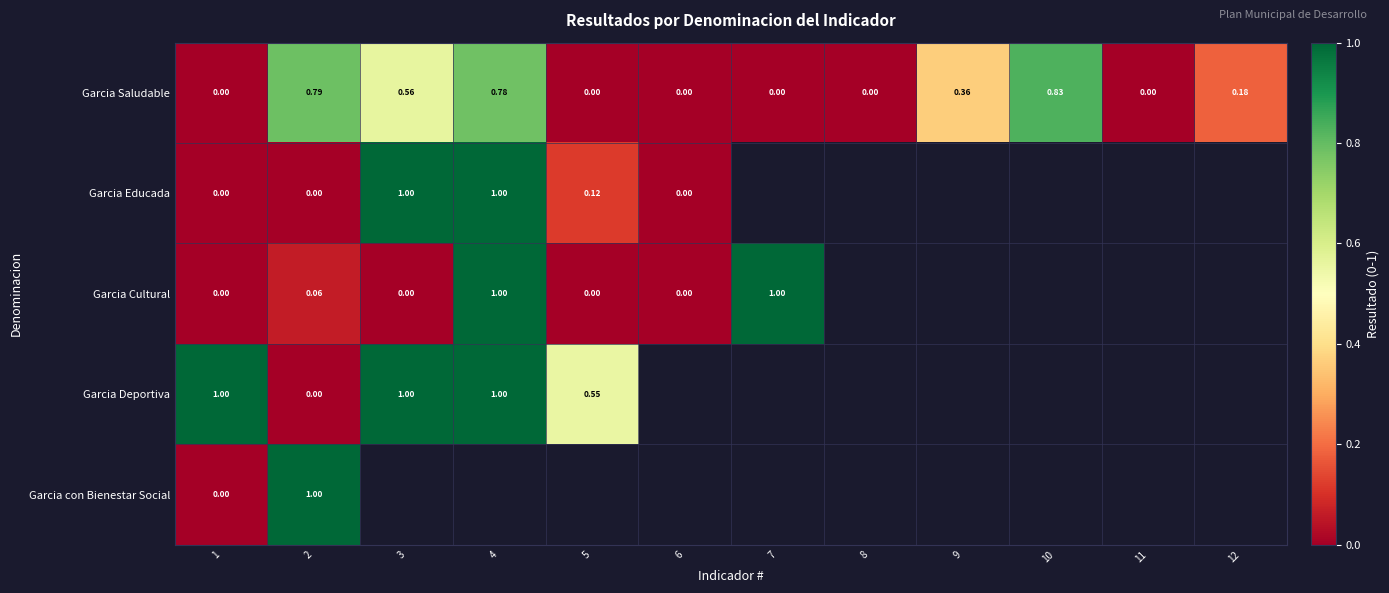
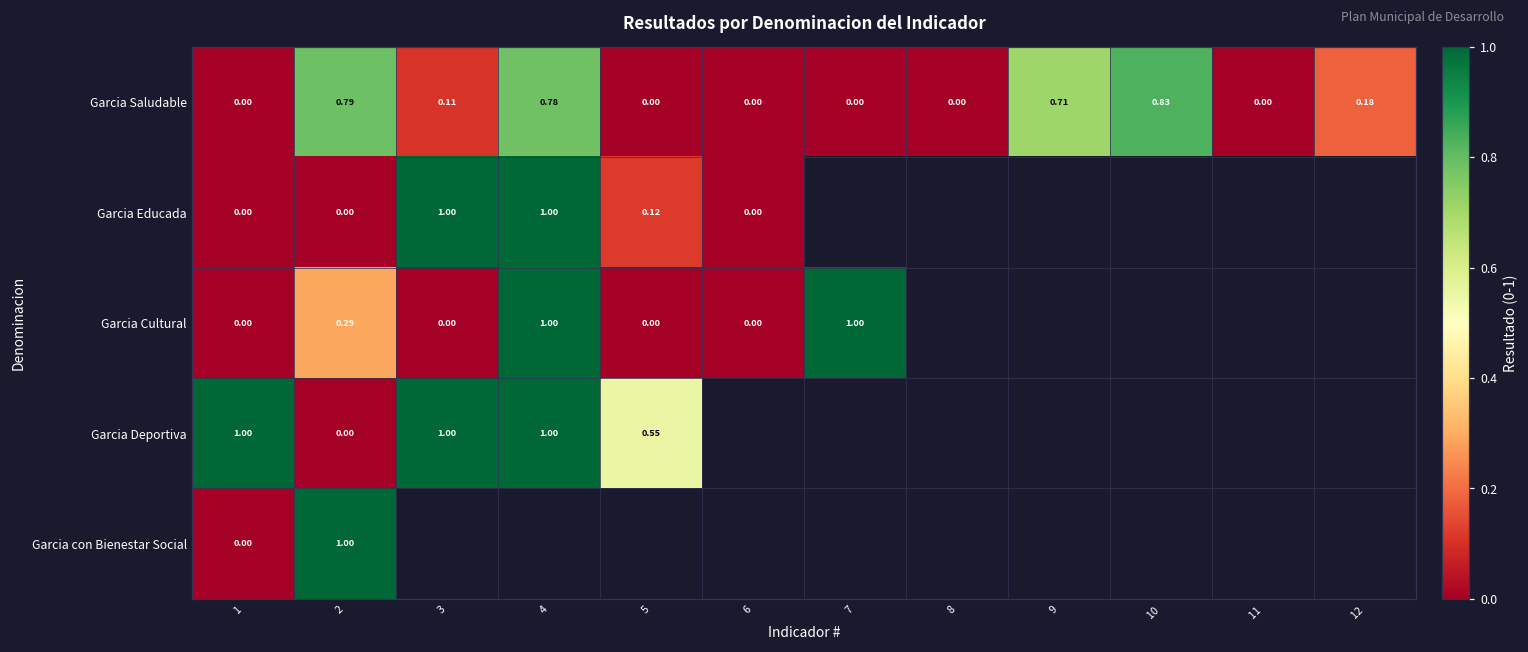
Garcia Saludable, 3: 0.56 -> 0.11
Garcia Saludable, 9: 0.36 -> 0.71
Garcia Cultural, 2: 0.06 -> 0.29
